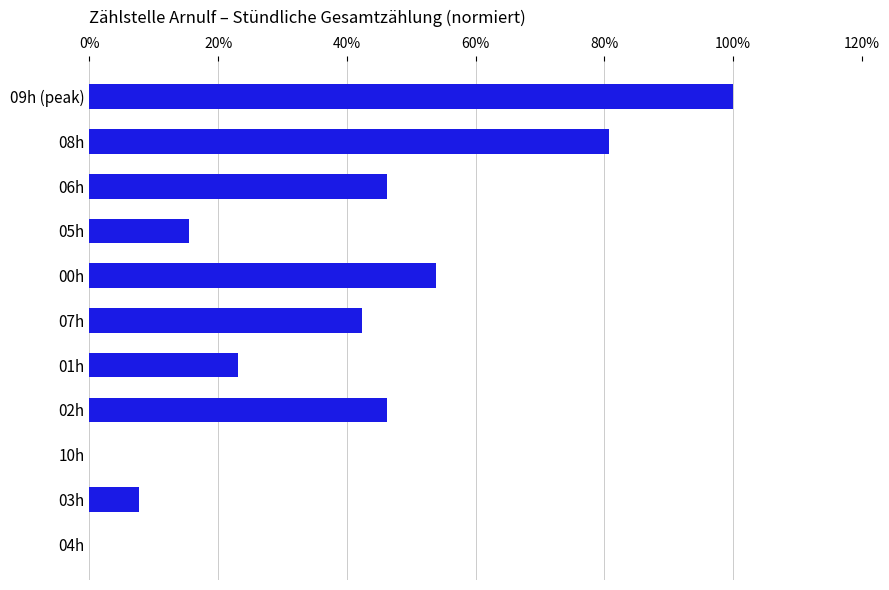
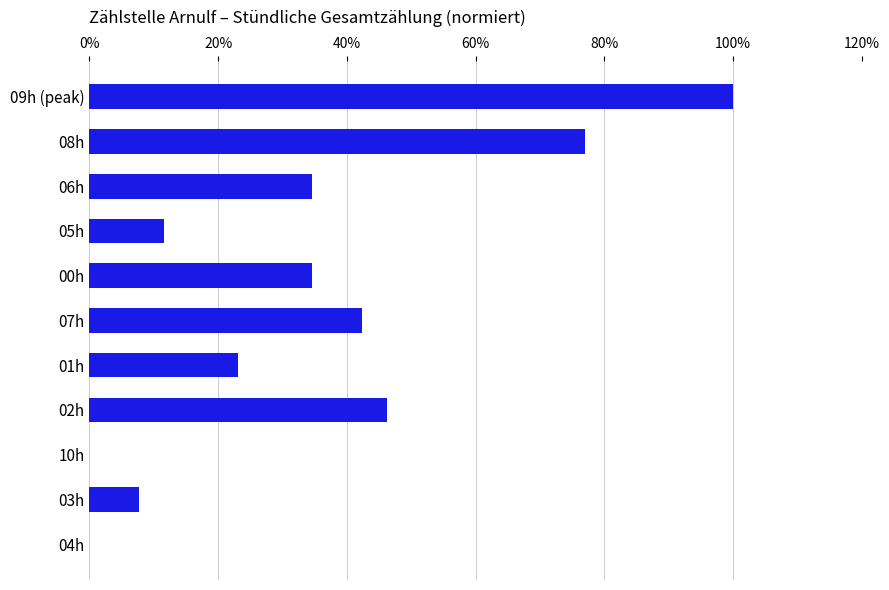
08h: 81% -> 77%
06h: 46% -> 35%
05h: 15% -> 12%
00h: 54% -> 35%
